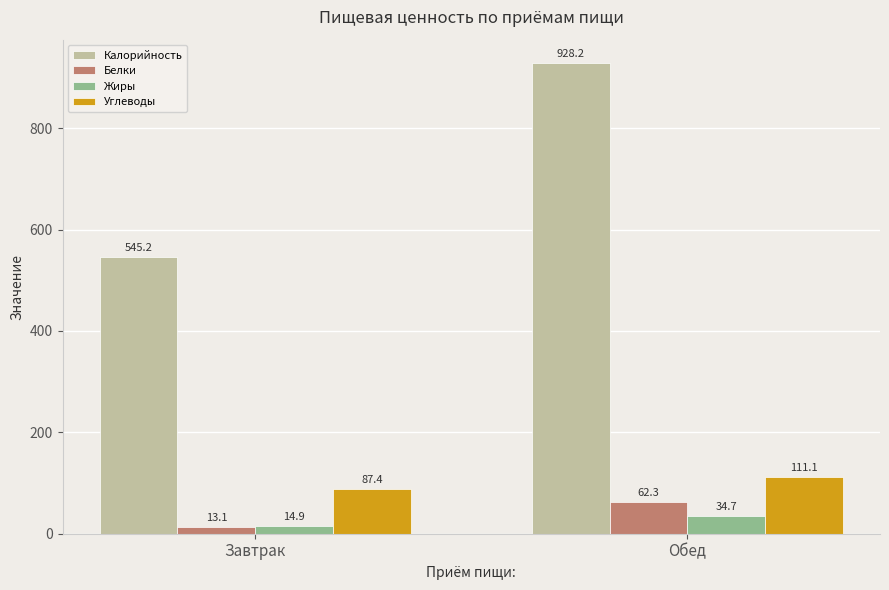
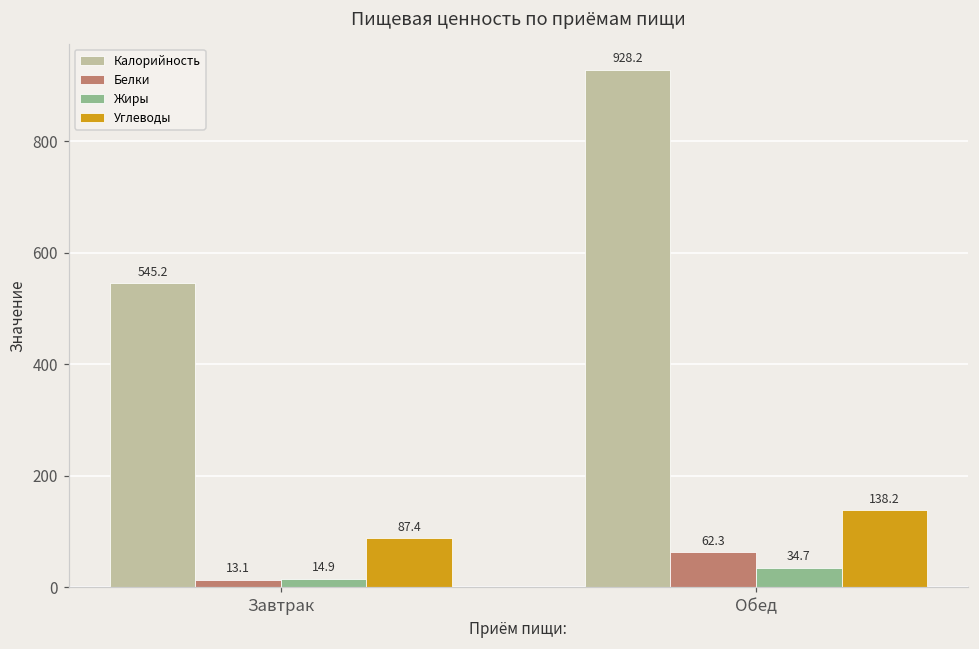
Углеводы, Обед: 111.1 -> 138.2
